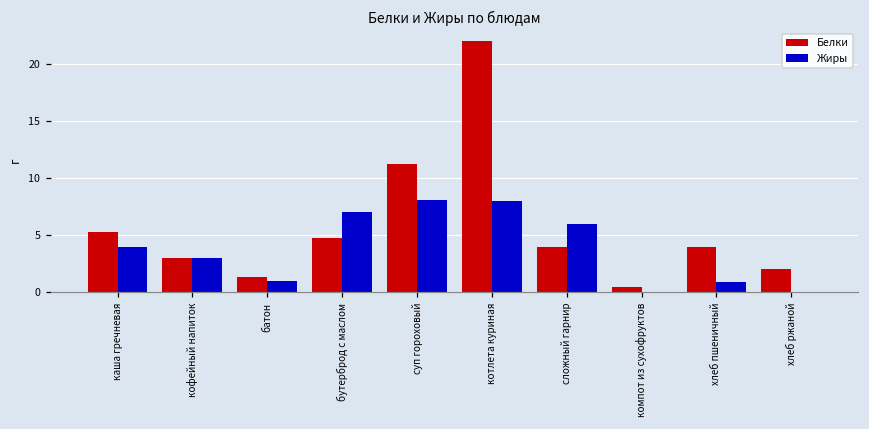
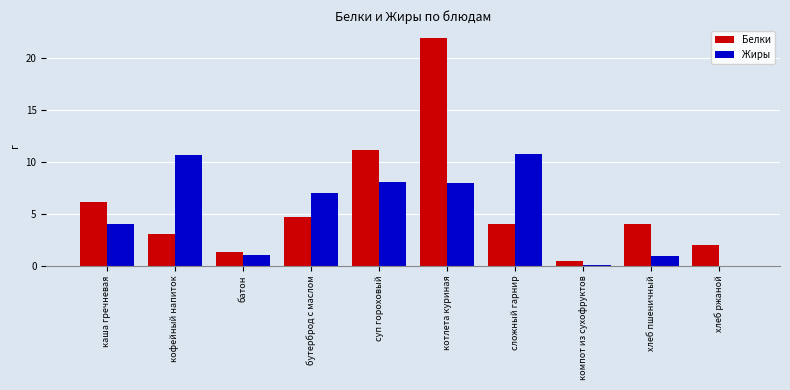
Белки, каша гречневая: 5.3 -> 6.1
Жиры, кофейный напиток: 3.0 -> 10.7
Жиры, сложный гарнир: 6.0 -> 10.8
